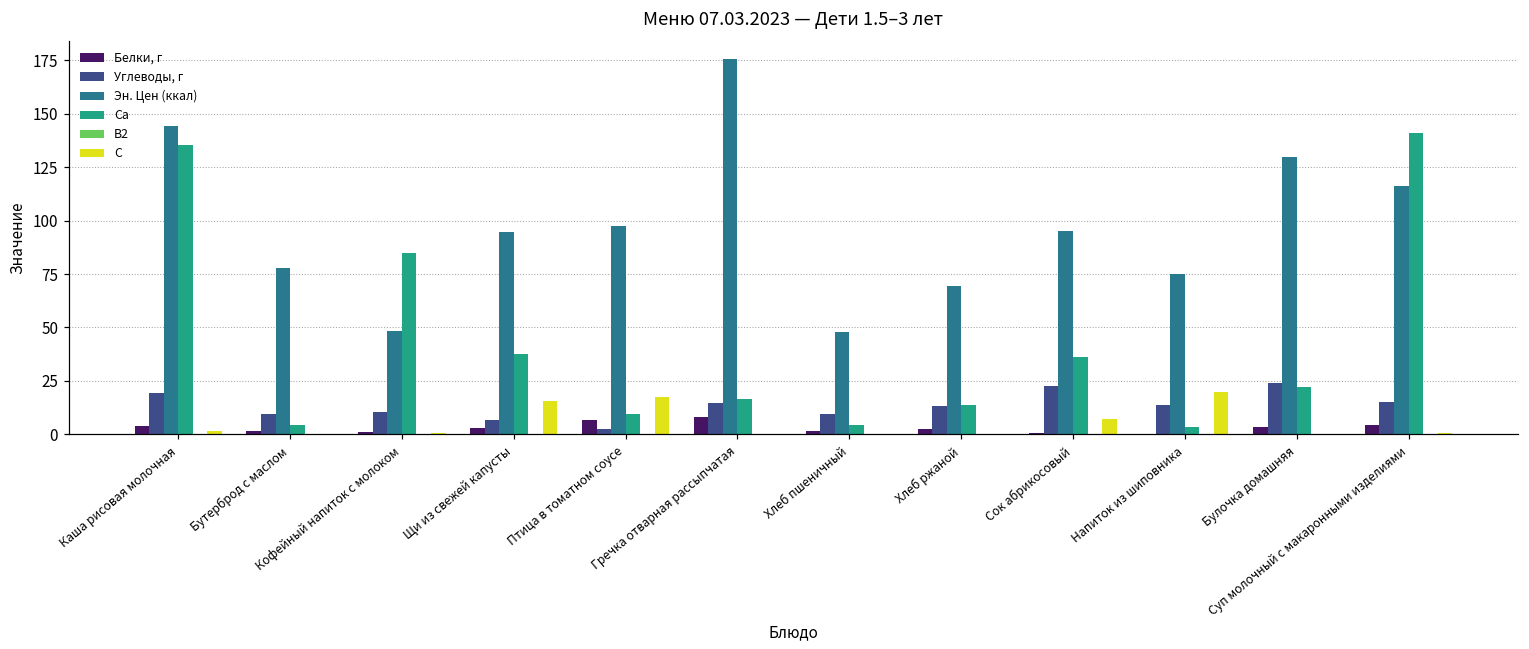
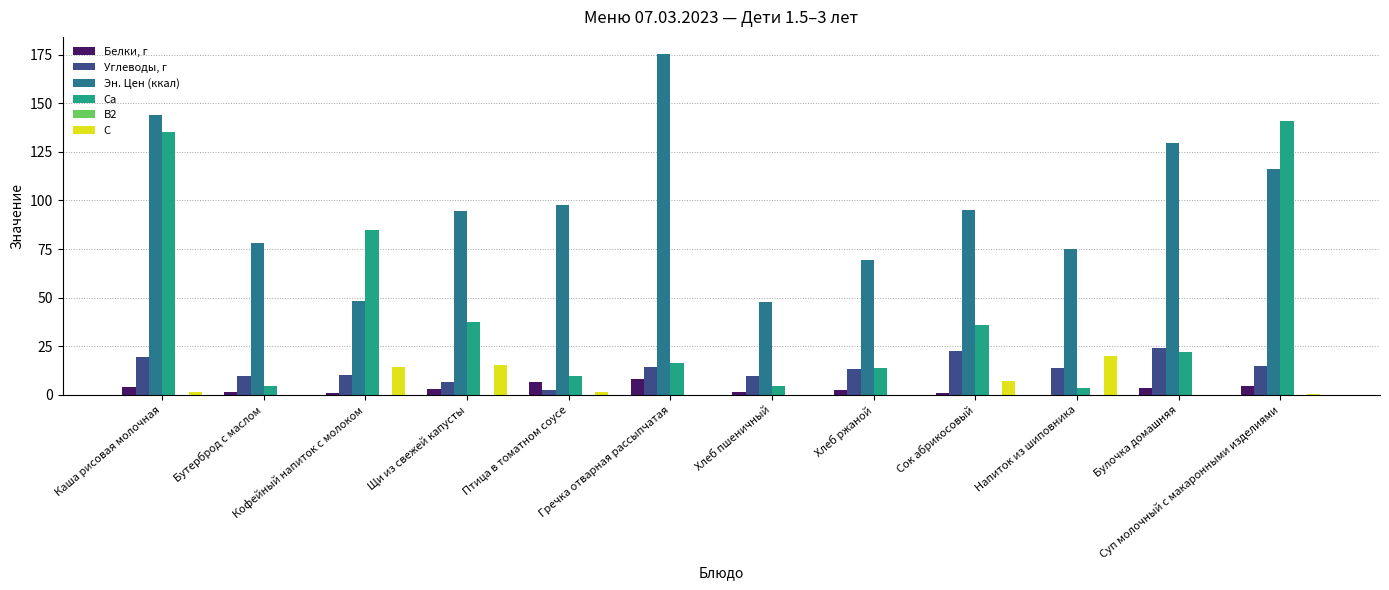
C, Кофейный напиток с молоком: 1 -> 14
C, Птица в томатном соусе: 18 -> 1
